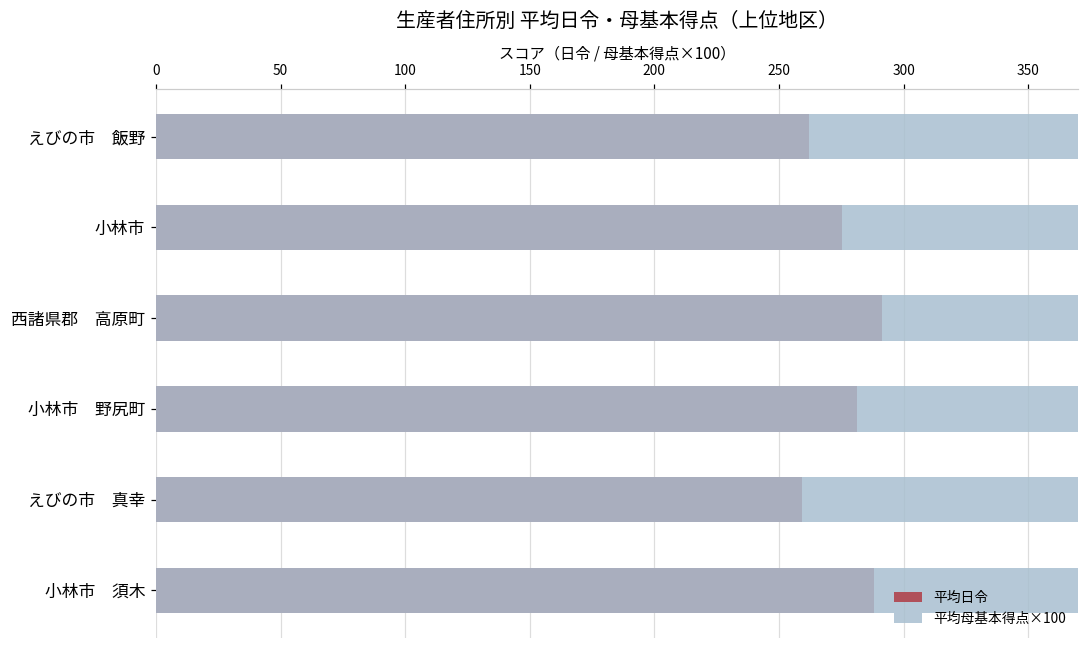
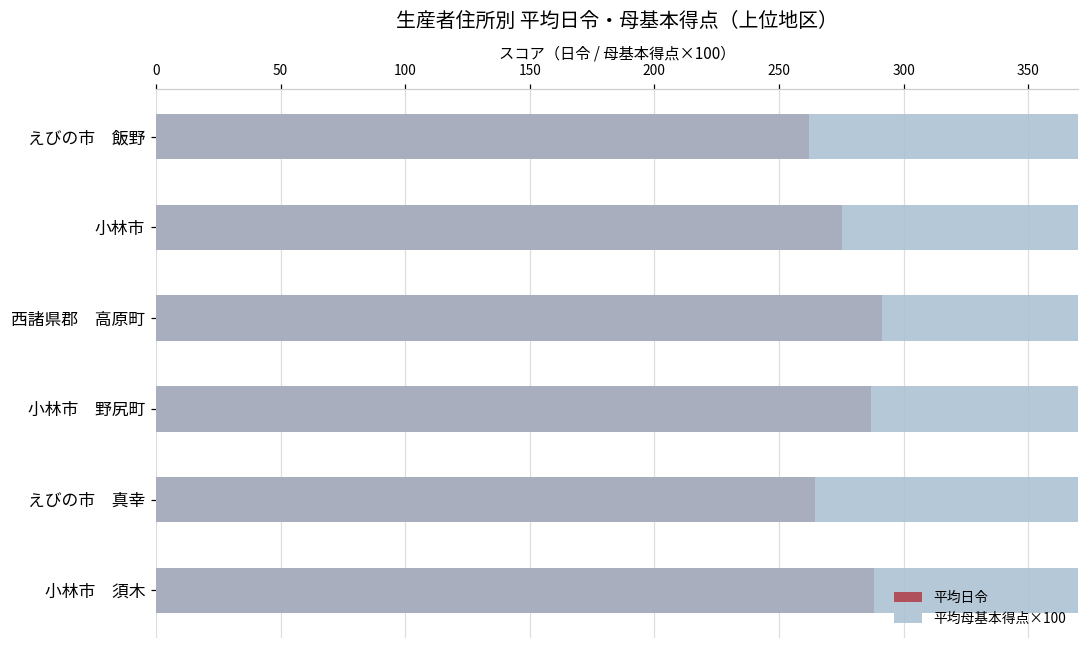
平均日令, 小林市 野尻町: 281 -> 287
平均日令, えびの市 真幸: 259 -> 265
